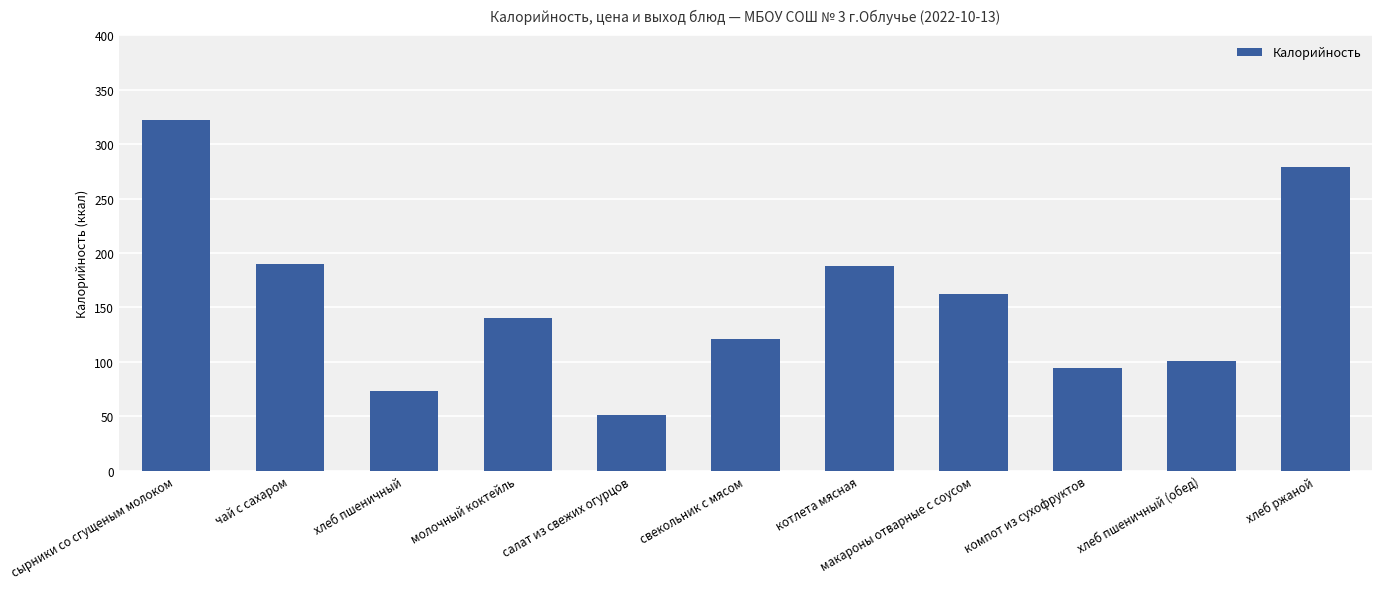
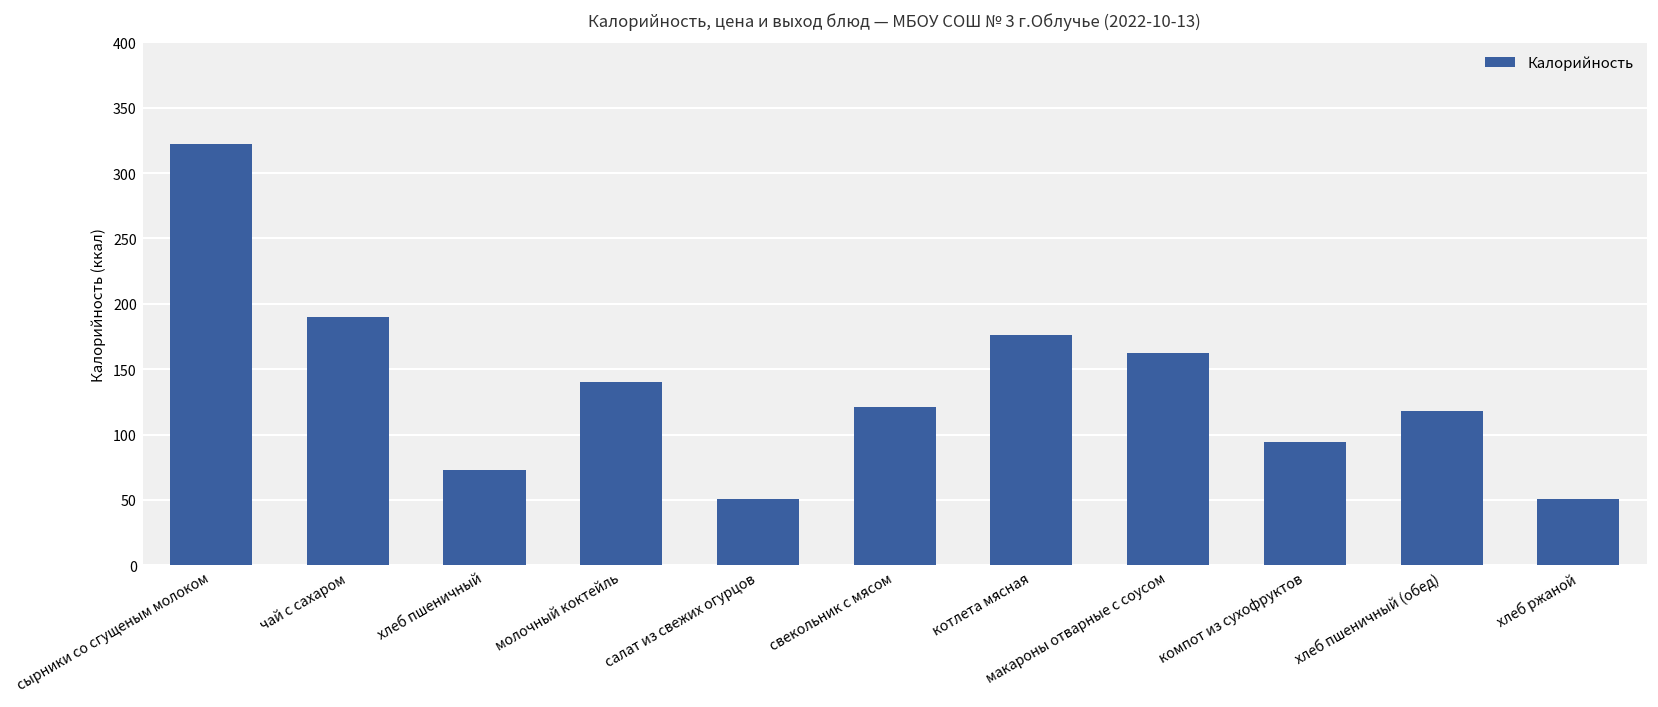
котлета мясная: 188 -> 176
хлеб пшеничный (обед): 101 -> 118
хлеб ржаной: 279 -> 51
